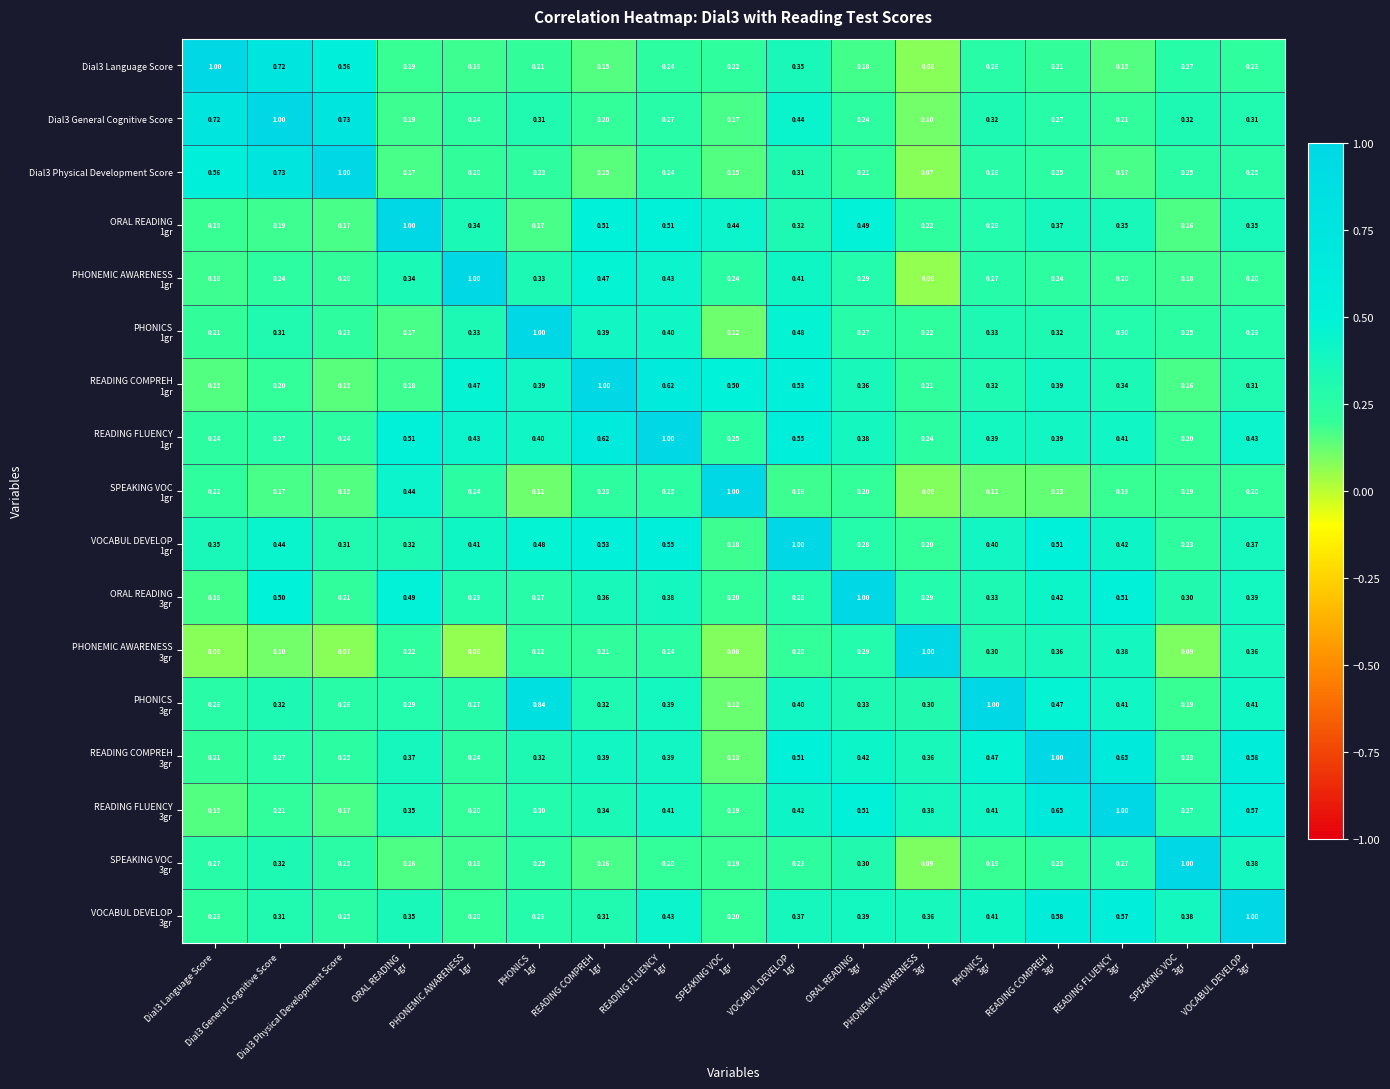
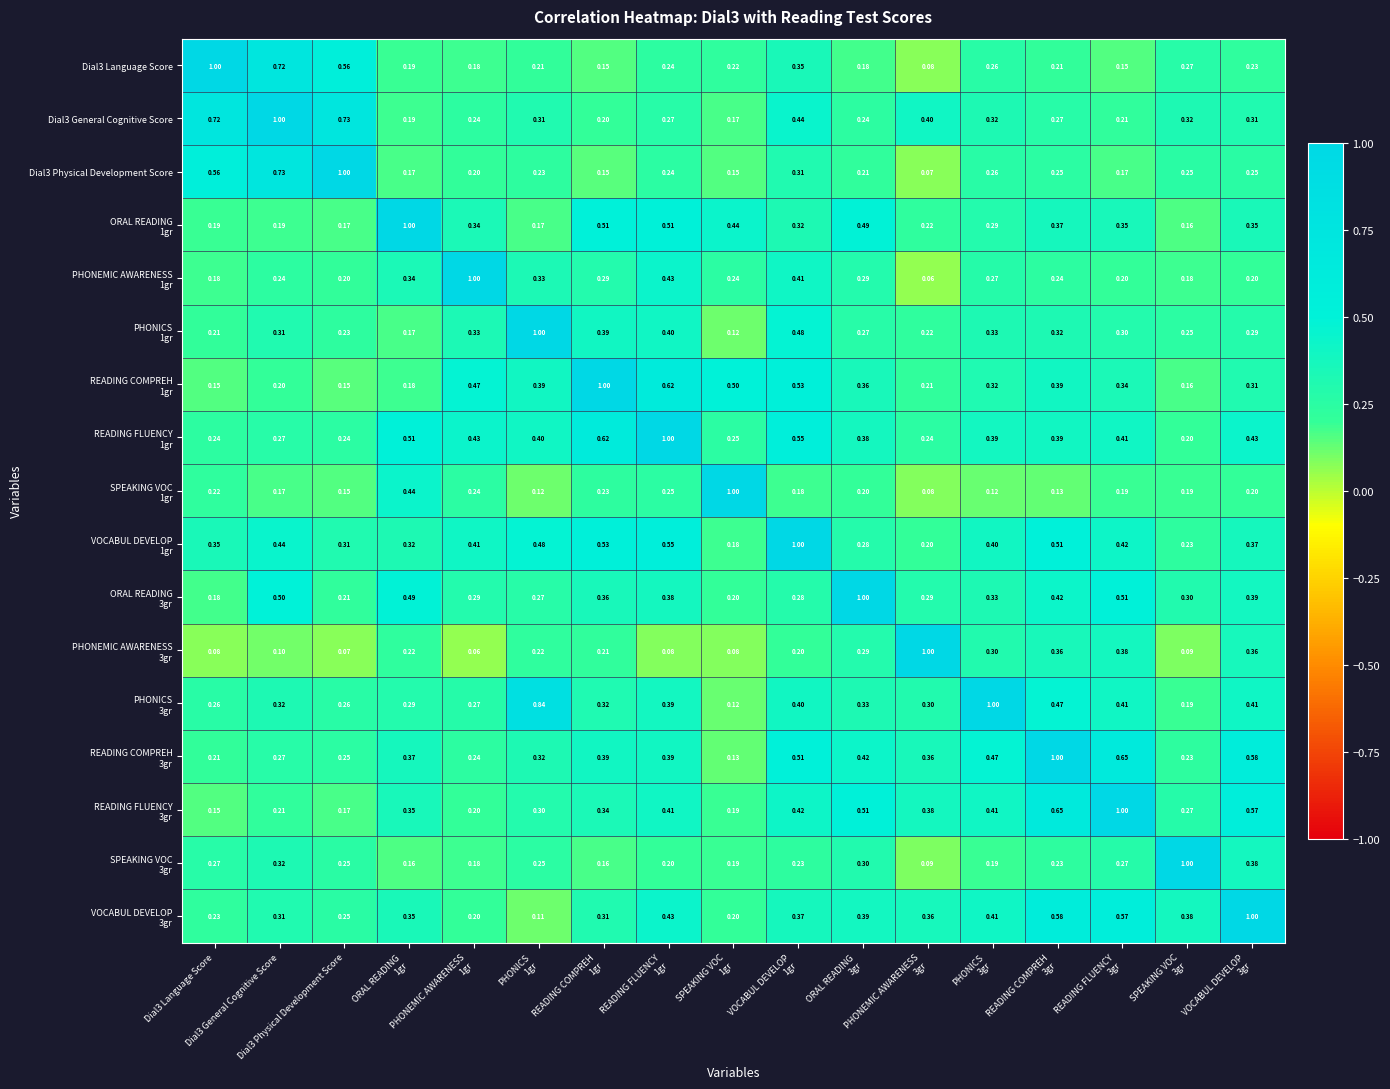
Dial3 General Cognitive Score, PHONEMIC AWARENESS 3gr: 0.10 -> 0.40
PHONEMIC AWARENESS 1gr, READING COMPREH 1gr: 0.47 -> 0.29
PHONEMIC AWARENESS 3gr, READING FLUENCY 1gr: 0.24 -> 0.08
VOCABUL DEVELOP 3gr, PHONICS 1gr: 0.29 -> 0.11
